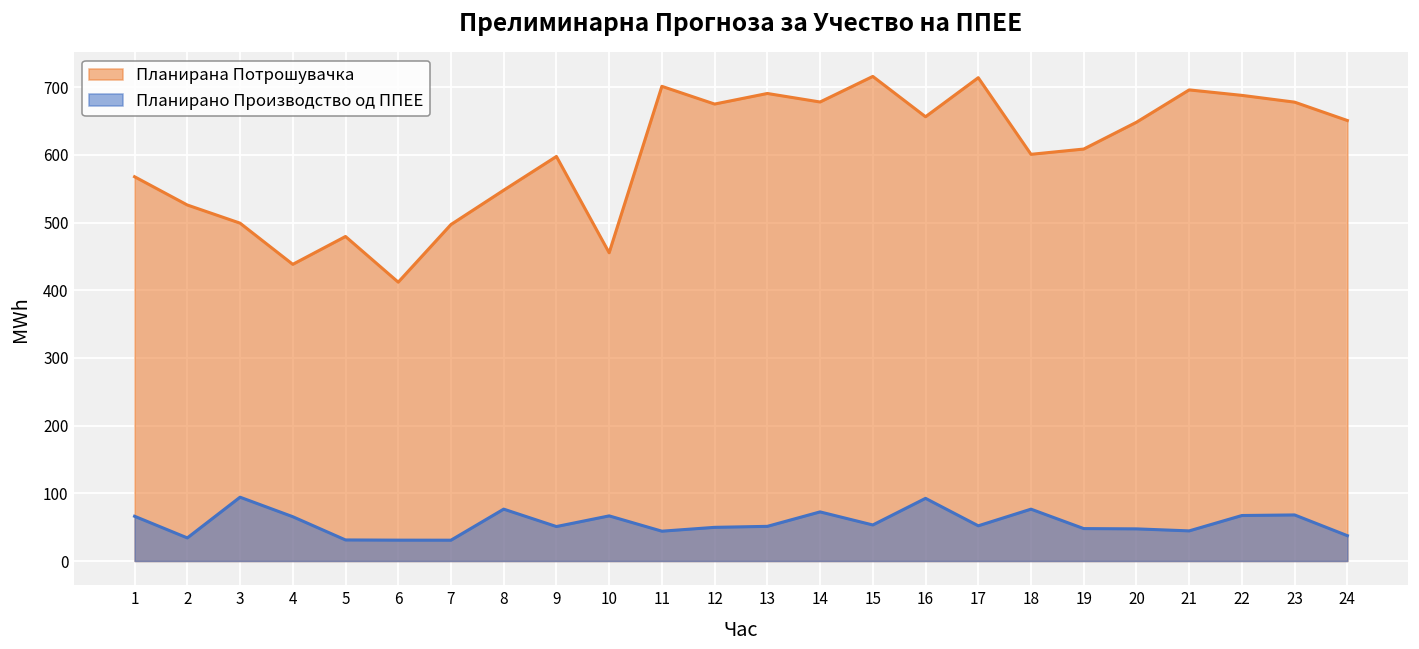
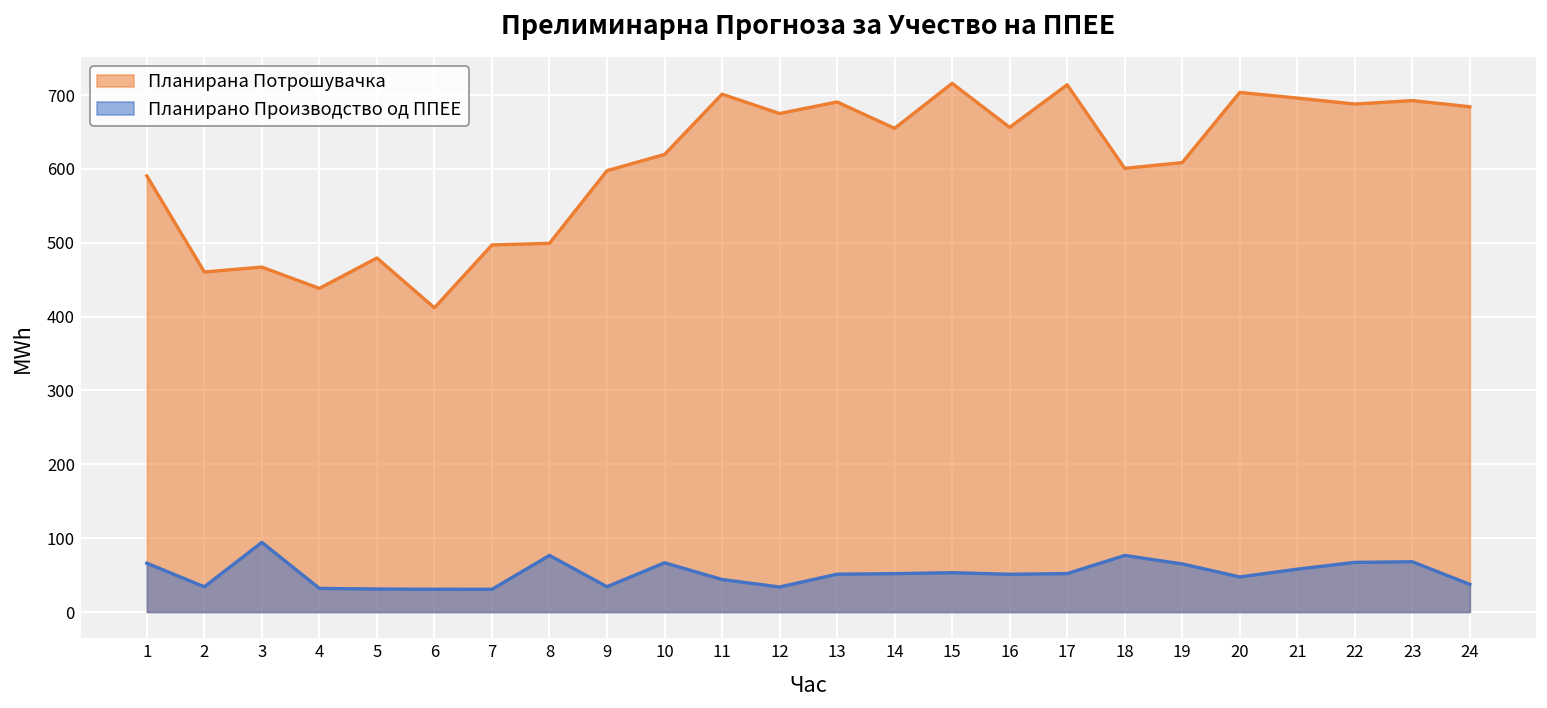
Планирана Потрошувачка, 1: 570 -> 590
Планирана Потрошувачка, 2: 530 -> 460
Планирана Потрошувачка, 3: 500 -> 470
Планирано Производство од ППЕЕ, 4: 70 -> 30
Планирана Потрошувачка, 8: 550 -> 500
Планирано Производство од ППЕЕ, 9: 50 -> 30
Планирана Потрошувачка, 10: 460 -> 620
Планирано Производство од ППЕЕ, 12: 50 -> 30
Планирана Потрошувачка, 14: 680 -> 650
Планирано Производство од ППЕЕ, 14: 70 -> 50
Планирано Производство од ППЕЕ, 16: 90 -> 50
Планирано Производство од ППЕЕ, 19: 50 -> 70
Планирана Потрошувачка, 20: 650 -> 700
Планирано Производство од ППЕЕ, 21: 40 -> 60
Планирана Потрошувачка, 23: 680 -> 690
Планирана Потрошувачка, 24: 650 -> 680
